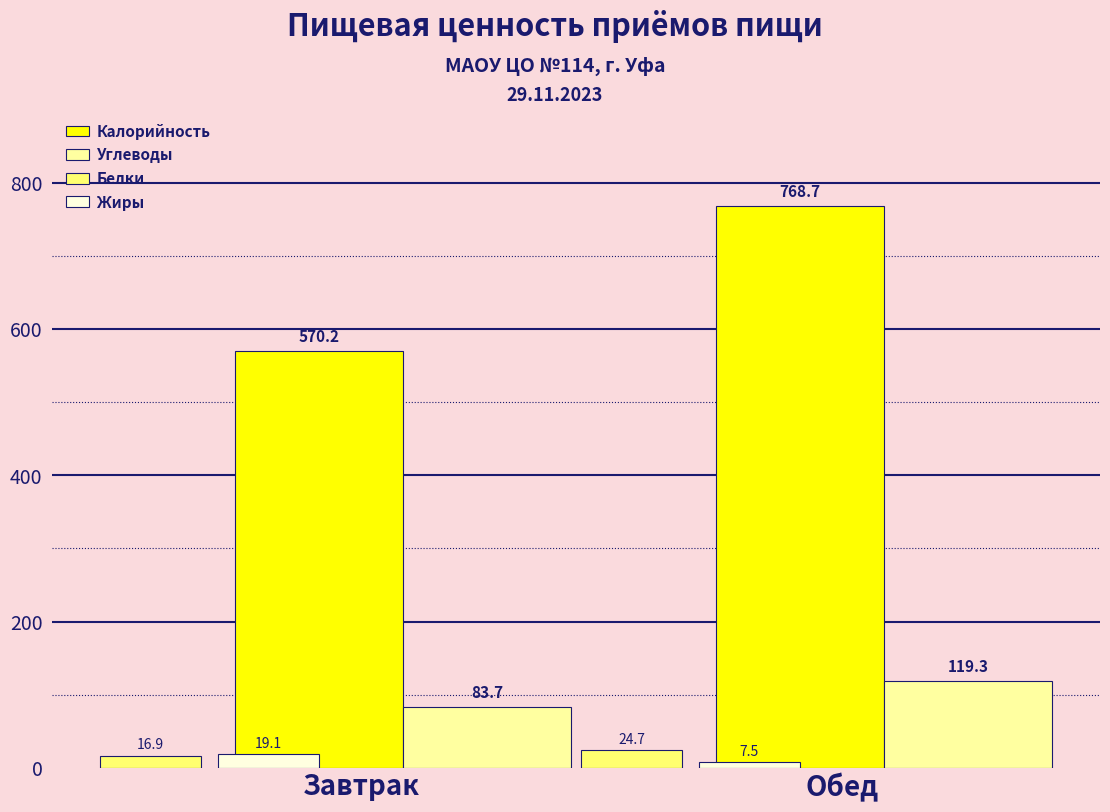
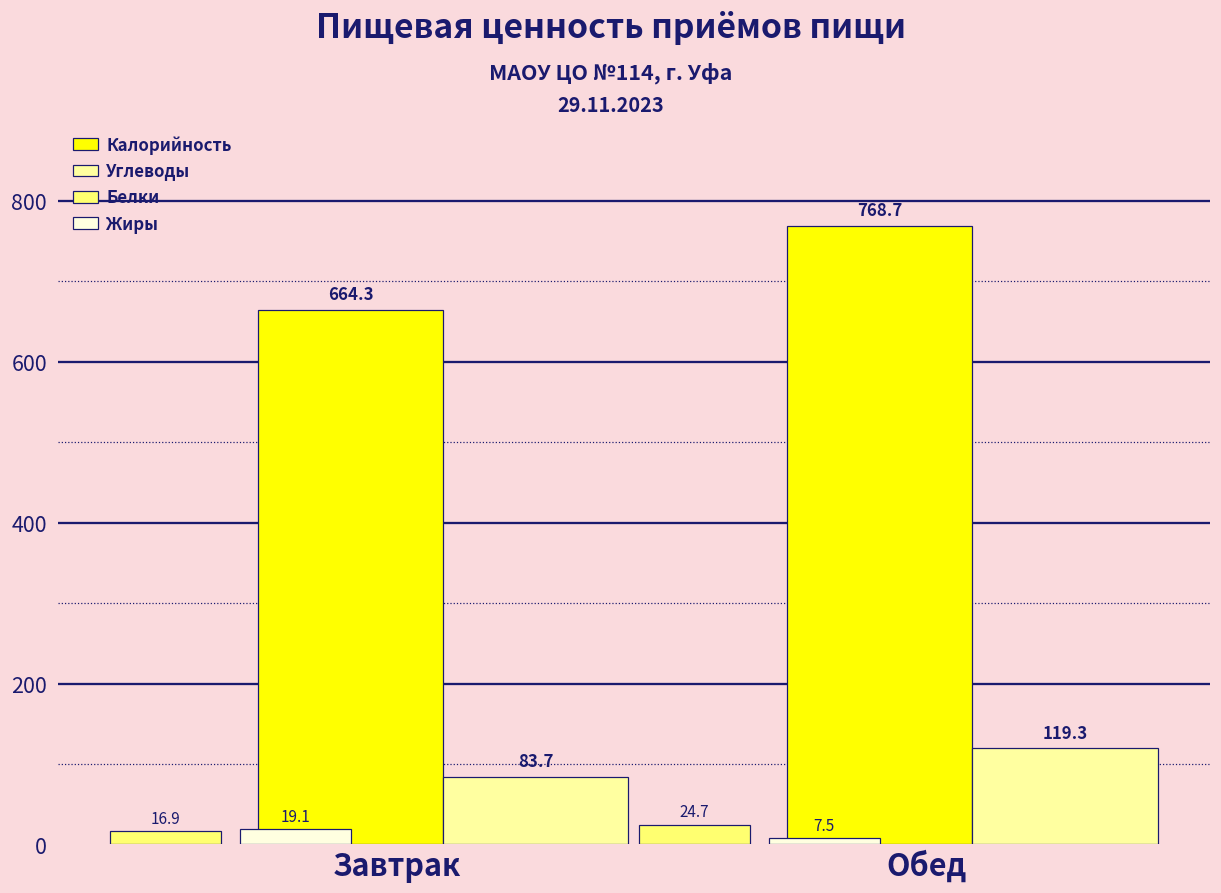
Калорийность, Завтрак: 570.2 -> 664.3
